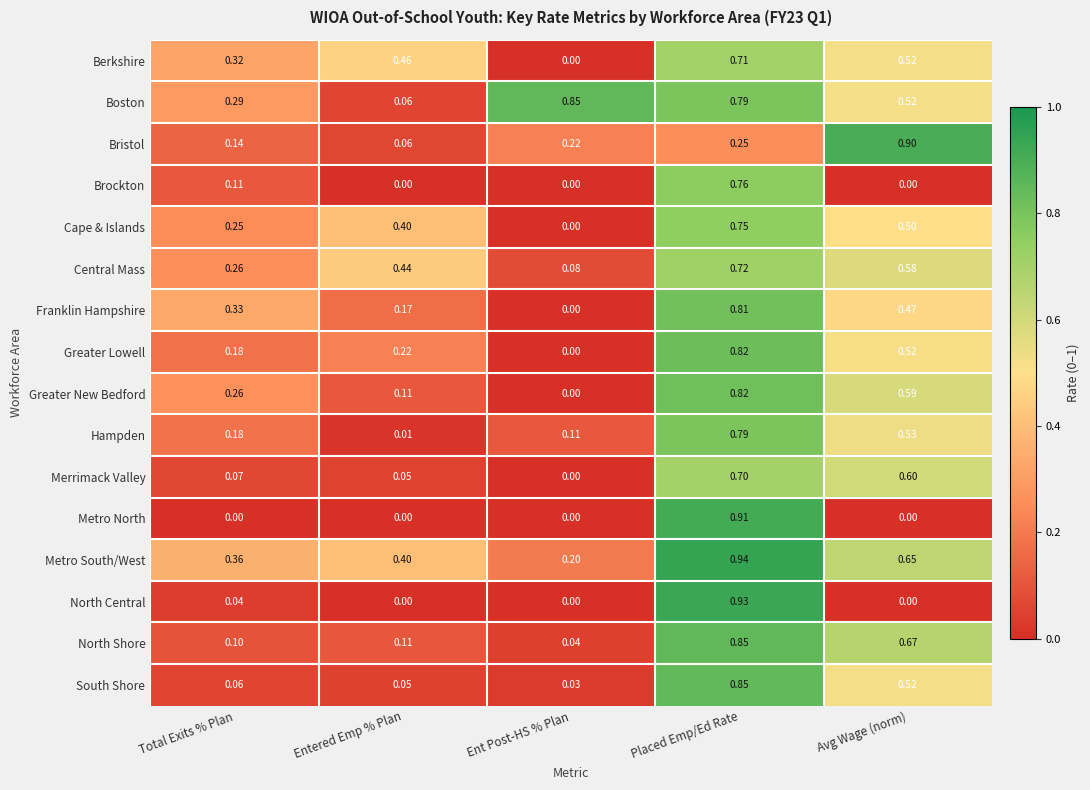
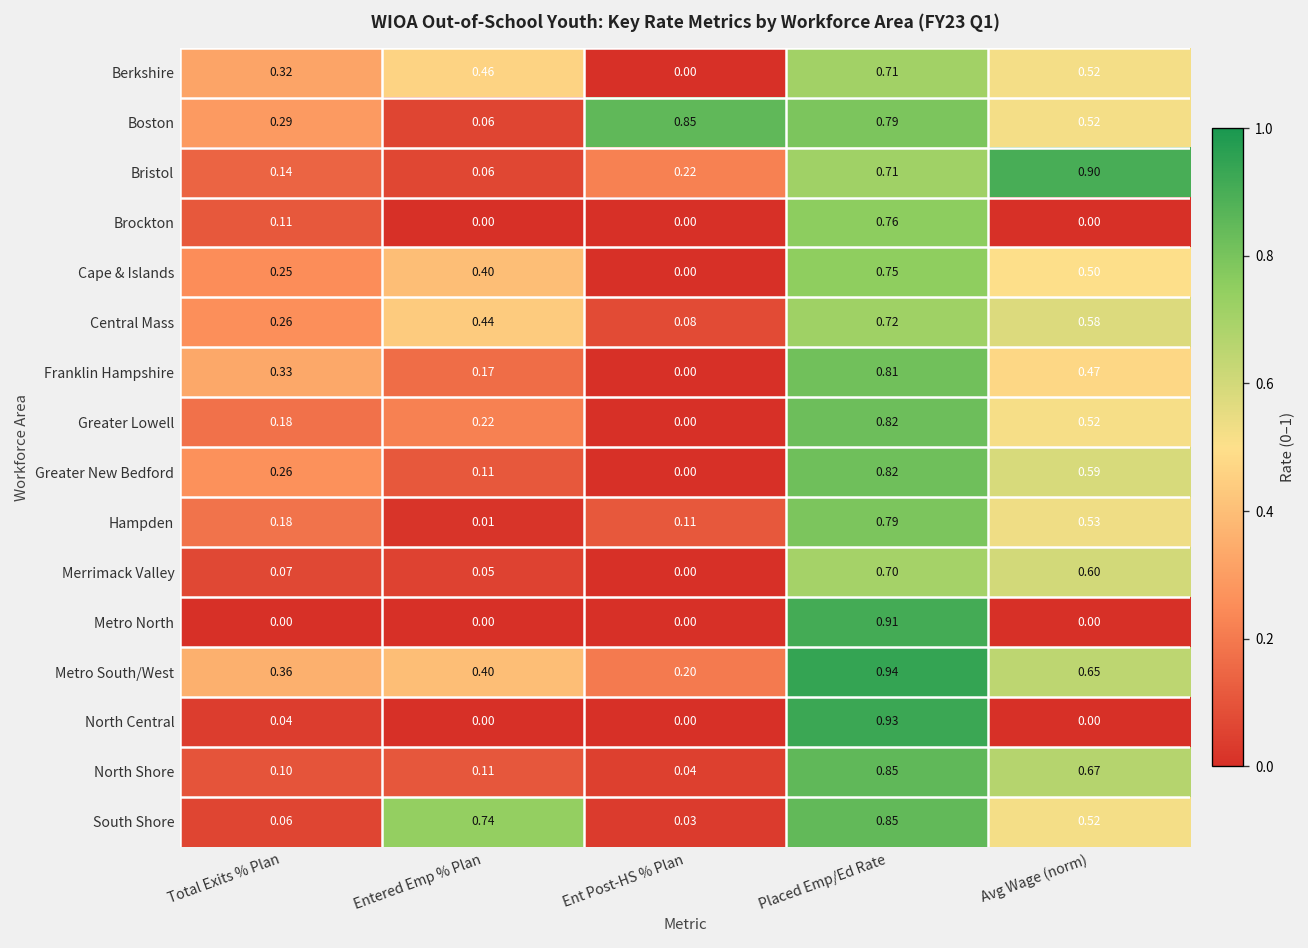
Bristol, Placed Emp/Ed Rate: 0.25 -> 0.71
South Shore, Entered Emp % Plan: 0.05 -> 0.74
